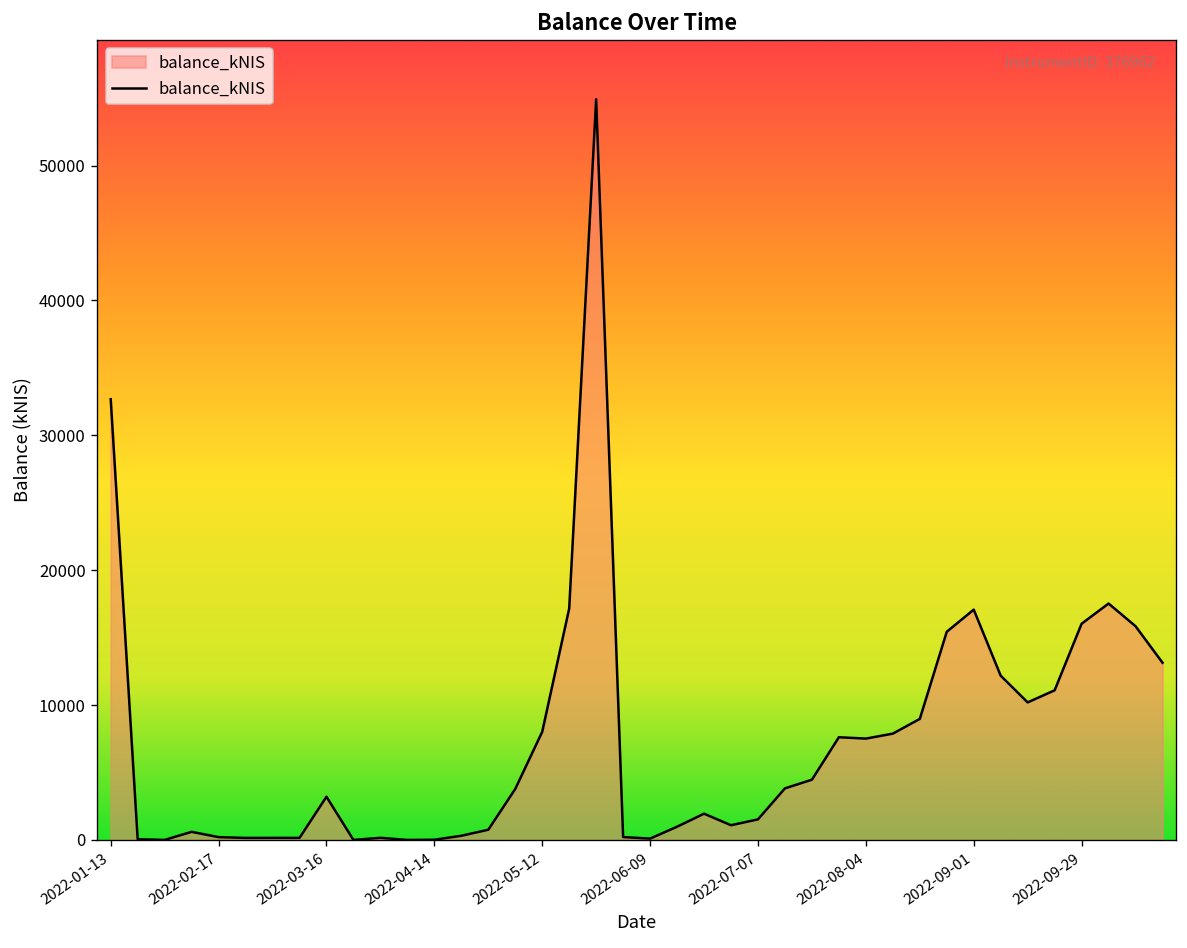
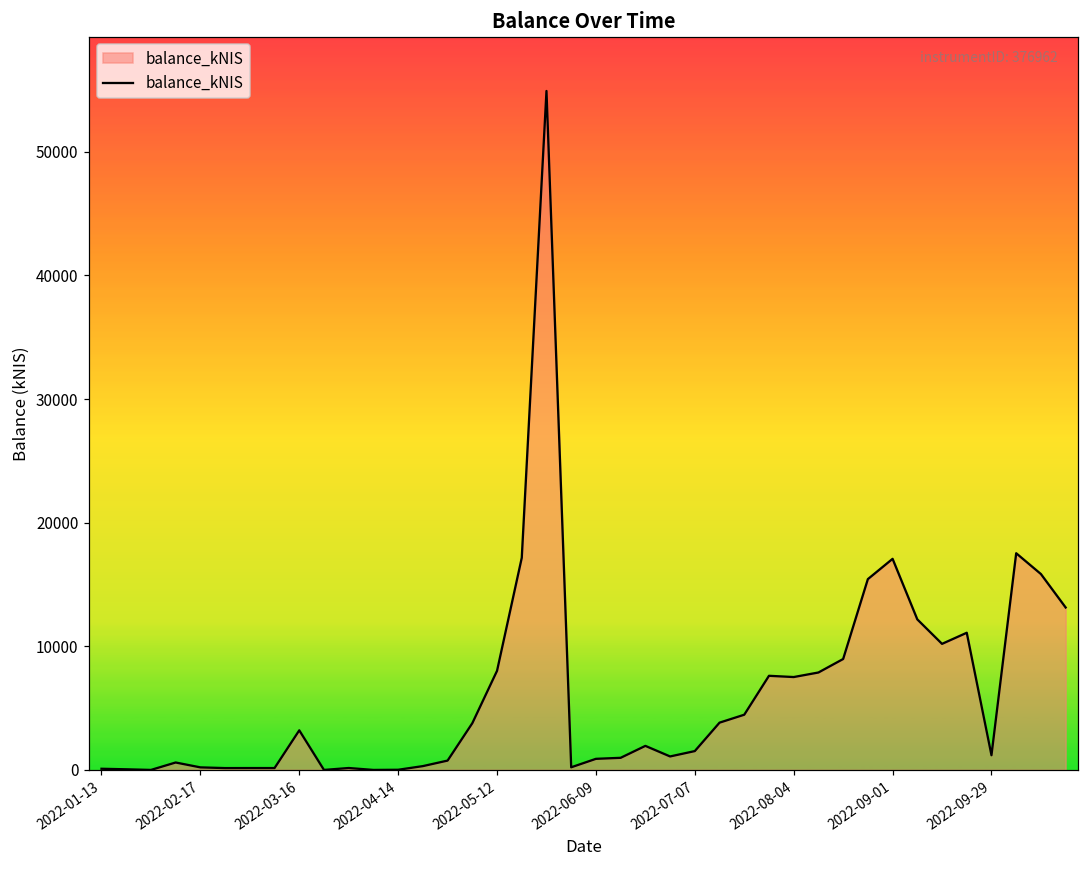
2022-01-13: 32700 -> 100
2022-06-09: 100 -> 900
2022-09-29: 16000 -> 1200
